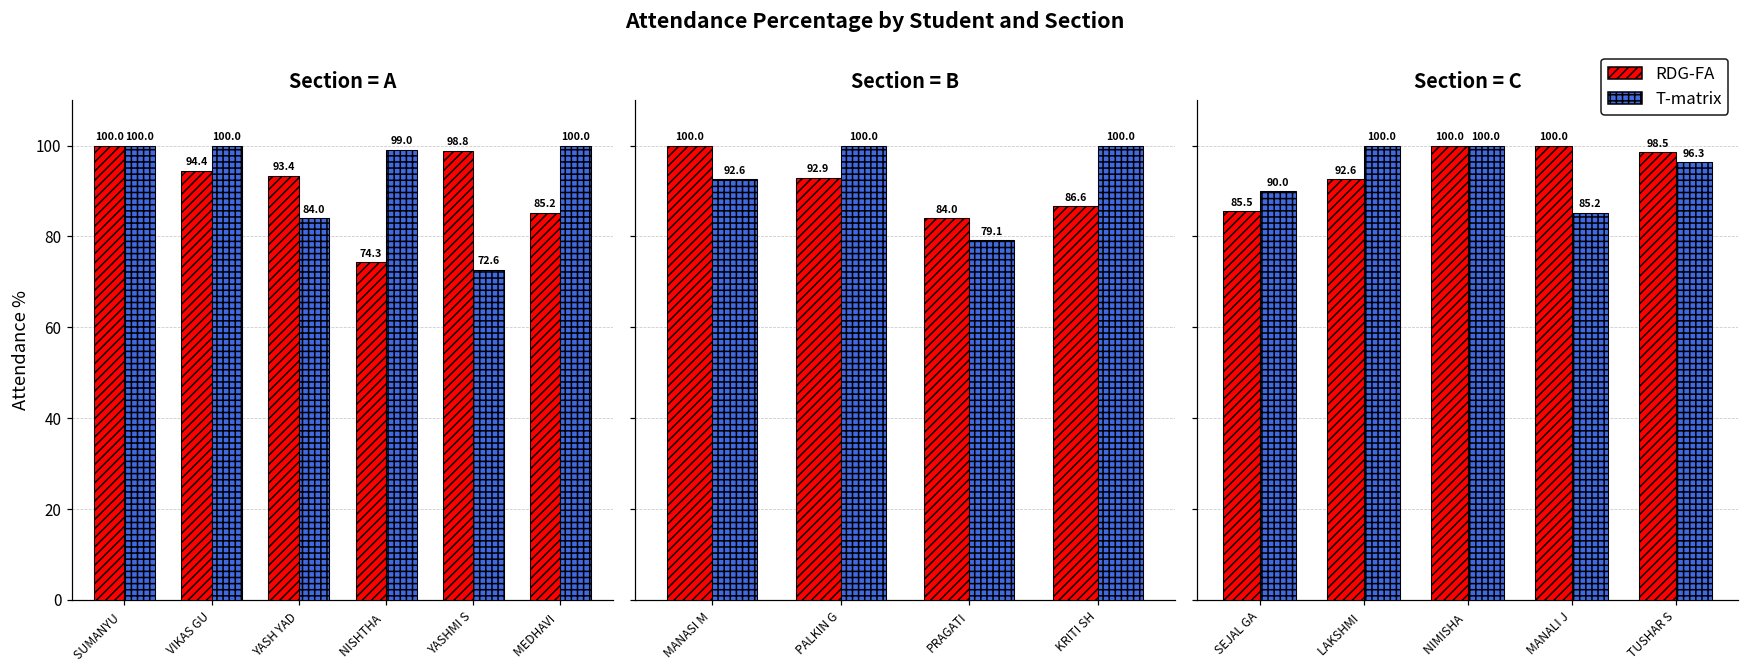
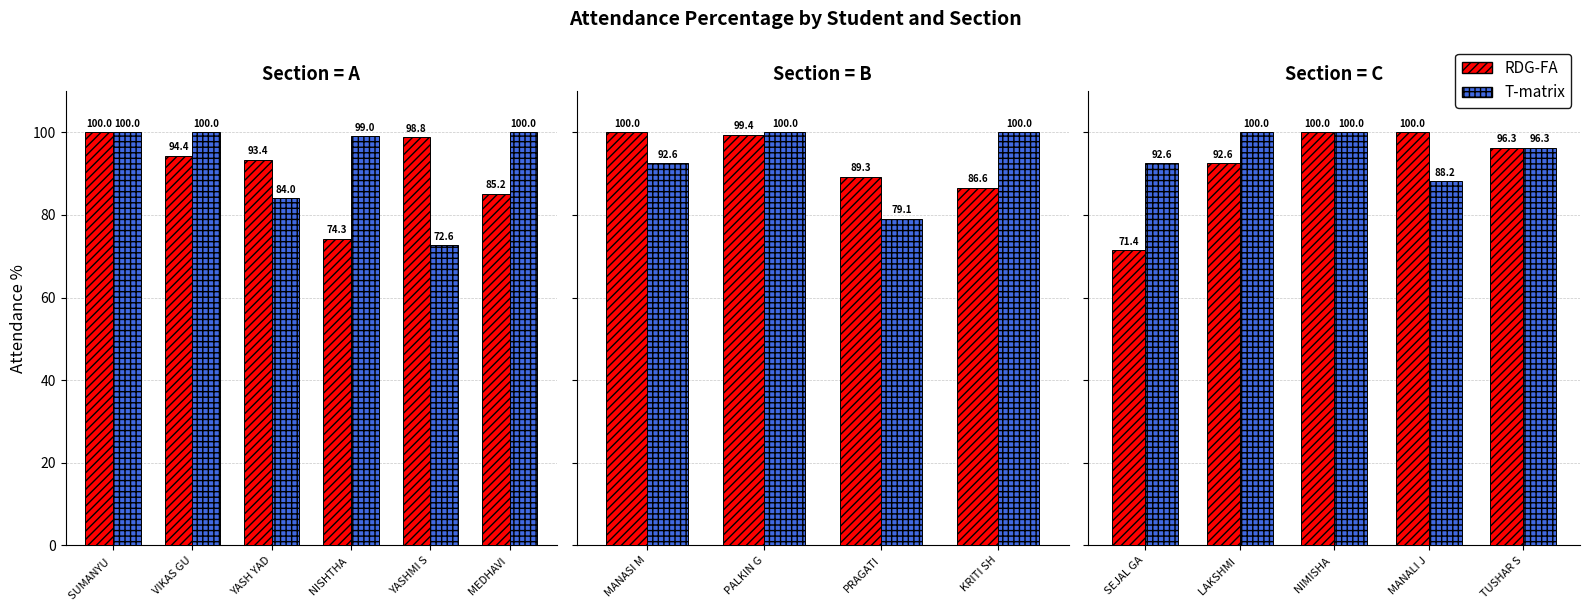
Section = B, RDG-FA, PALKIN G: 92.9 -> 99.4
Section = B, RDG-FA, PRAGATI: 84.0 -> 89.3
Section = C, RDG-FA, SEJAL GA: 85.5 -> 71.4
Section = C, T-matrix, SEJAL GA: 90.0 -> 92.6
Section = C, T-matrix, MANALI J: 85.2 -> 88.2
Section = C, RDG-FA, TUSHAR S: 98.5 -> 96.3
